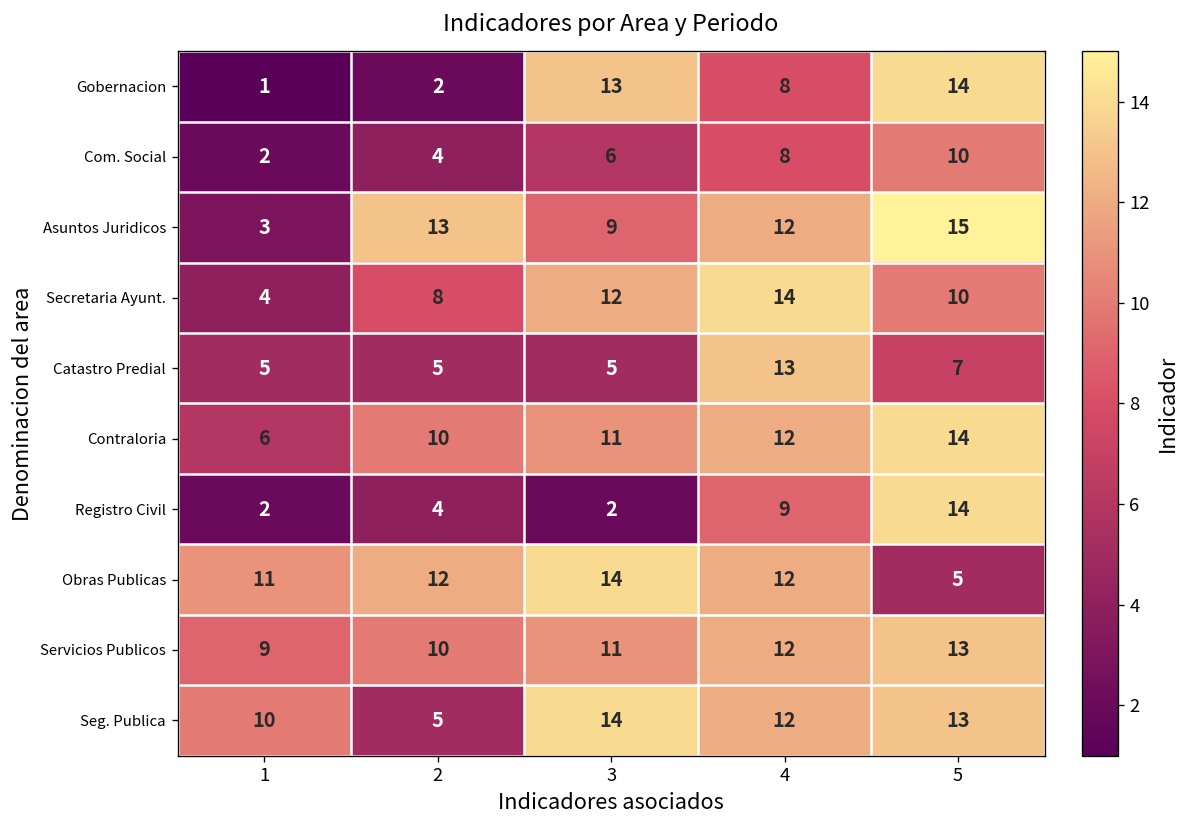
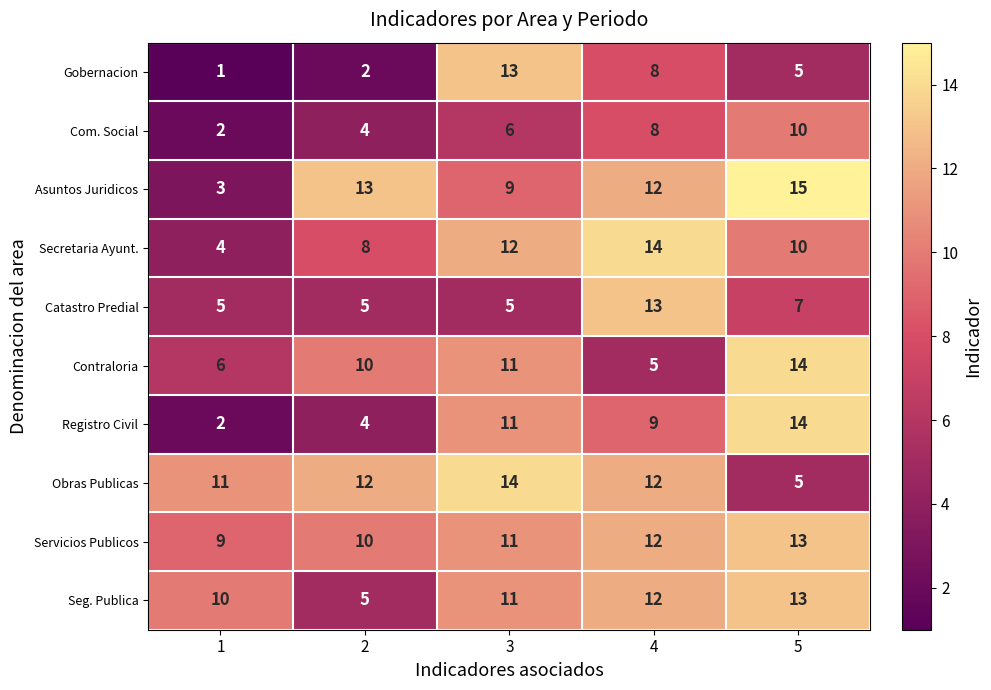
Gobernacion, 5: 14 -> 5
Contraloria, 4: 12 -> 5
Registro Civil, 3: 2 -> 11
Seg. Publica, 3: 14 -> 11
